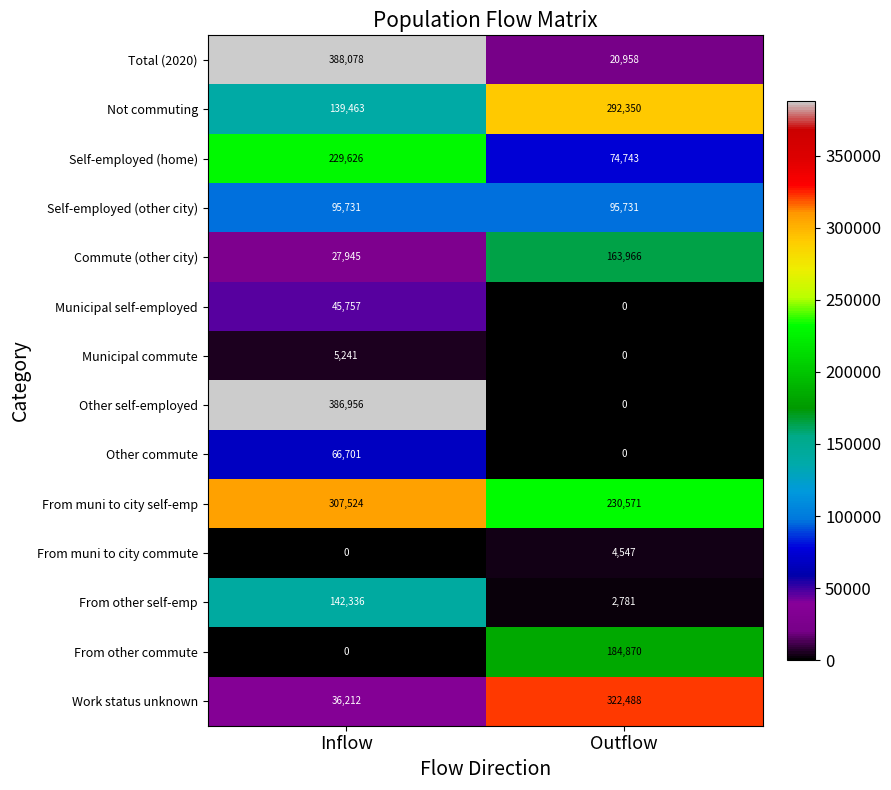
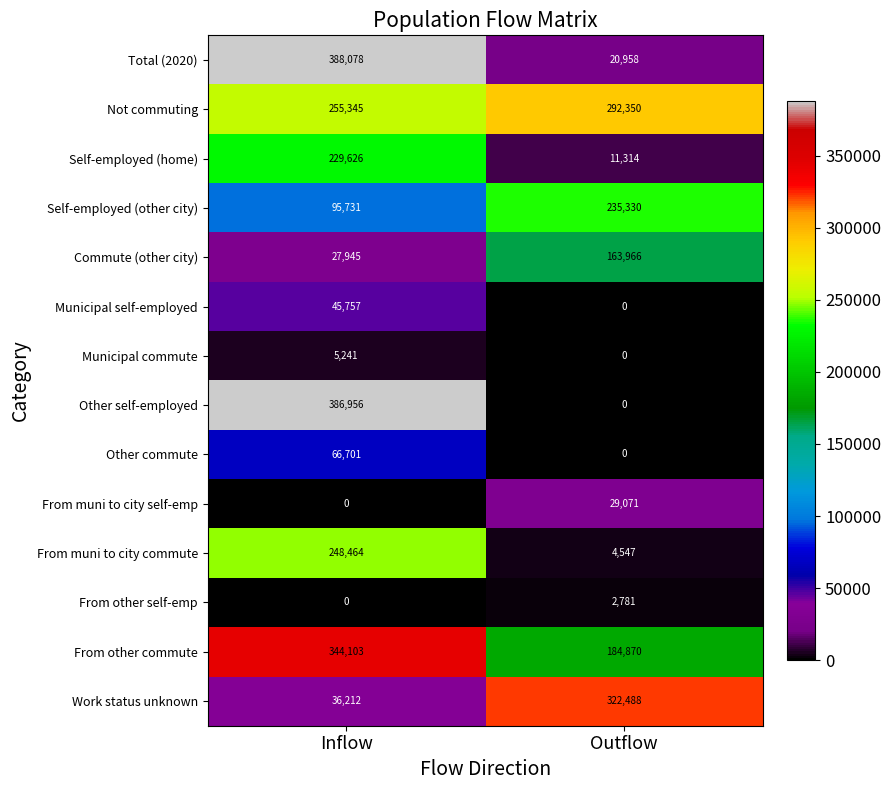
Not commuting, Inflow: 139,463 -> 255,345
Self-employed (home), Outflow: 74,743 -> 11,314
Self-employed (other city), Outflow: 95,731 -> 235,330
From muni to city self-emp, Inflow: 307,524 -> 0
From muni to city self-emp, Outflow: 230,571 -> 29,071
From muni to city commute, Inflow: 0 -> 248,464
From other self-emp, Inflow: 142,336 -> 0
From other commute, Inflow: 0 -> 344,103
